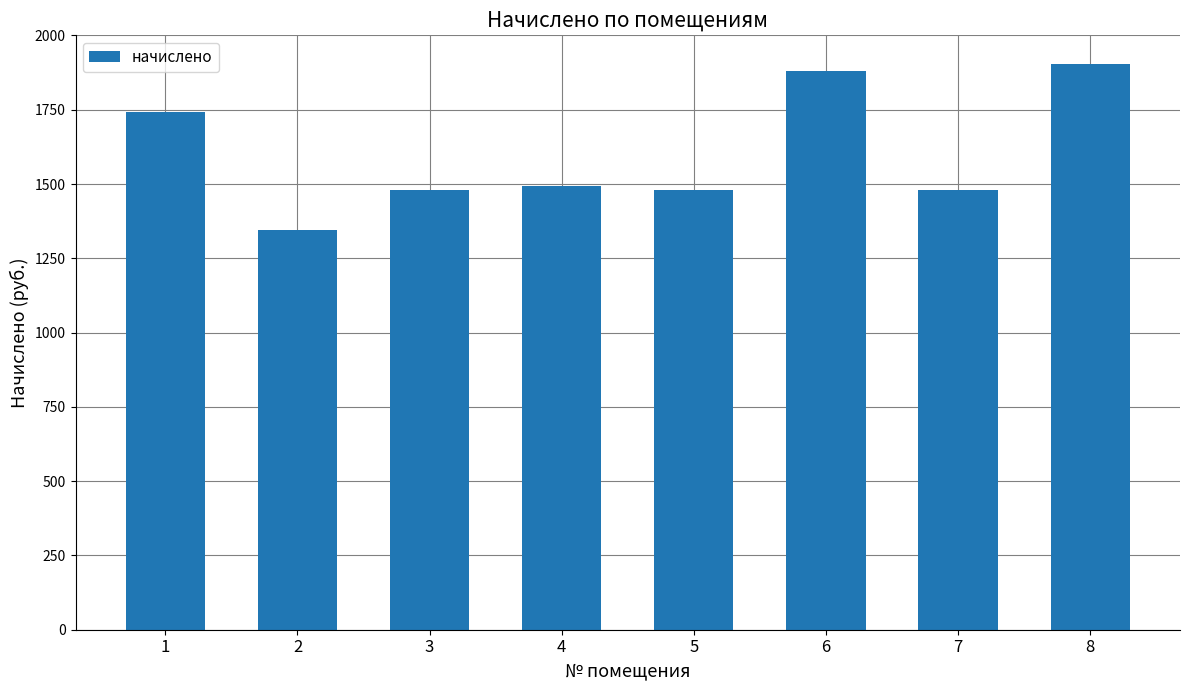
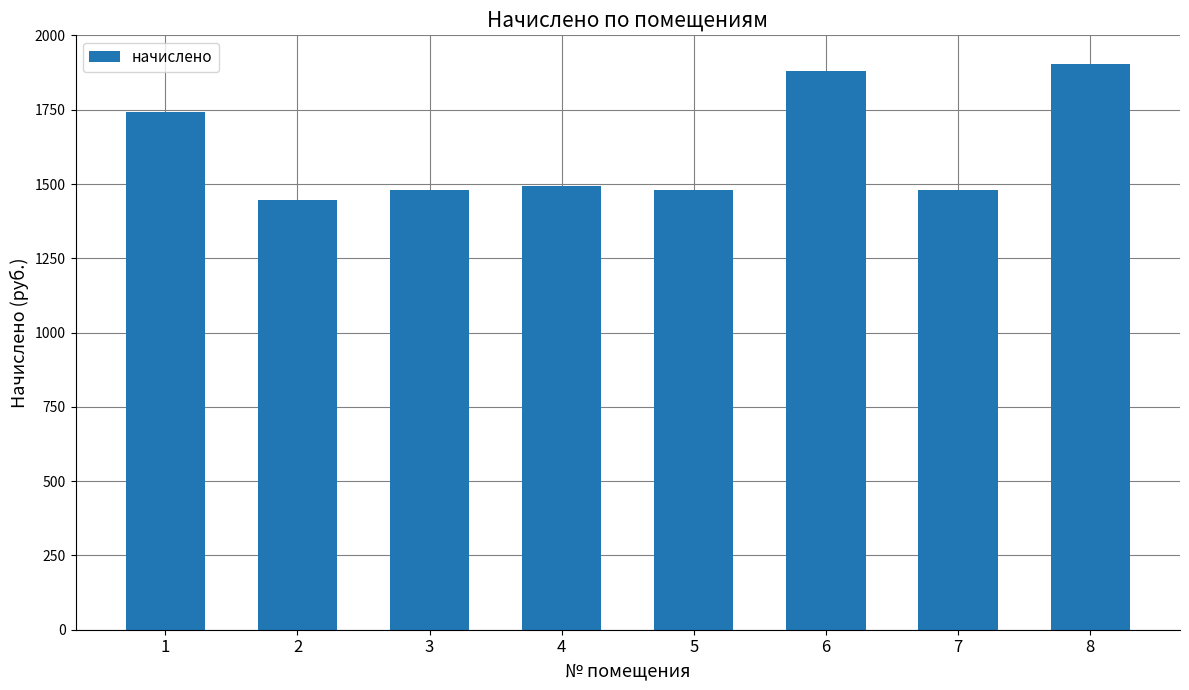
2: 1340 -> 1450
